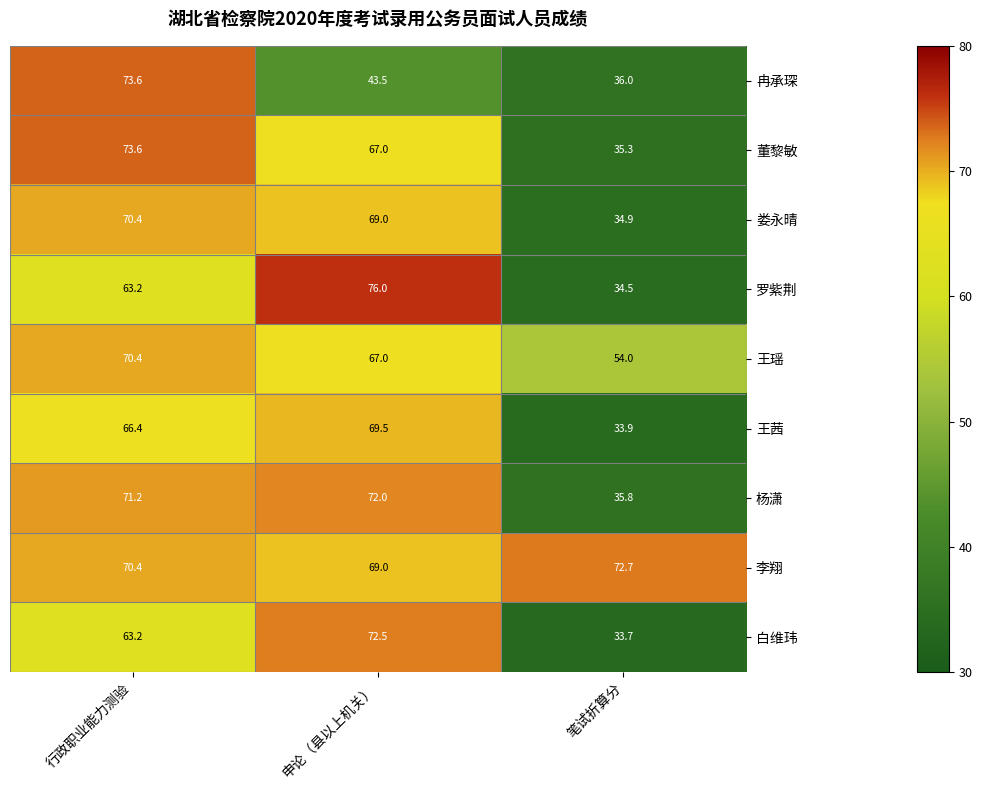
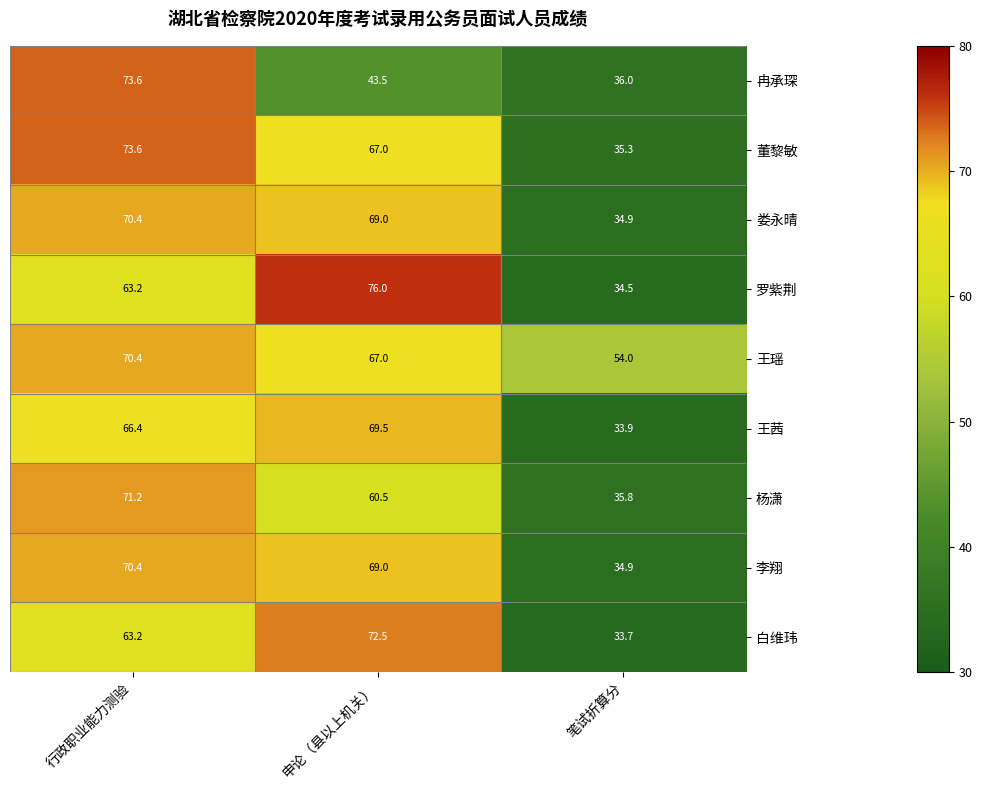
杨潇, 申论（县以上机关）: 72.0 -> 60.5
李翔, 笔试折算分: 72.7 -> 34.9
